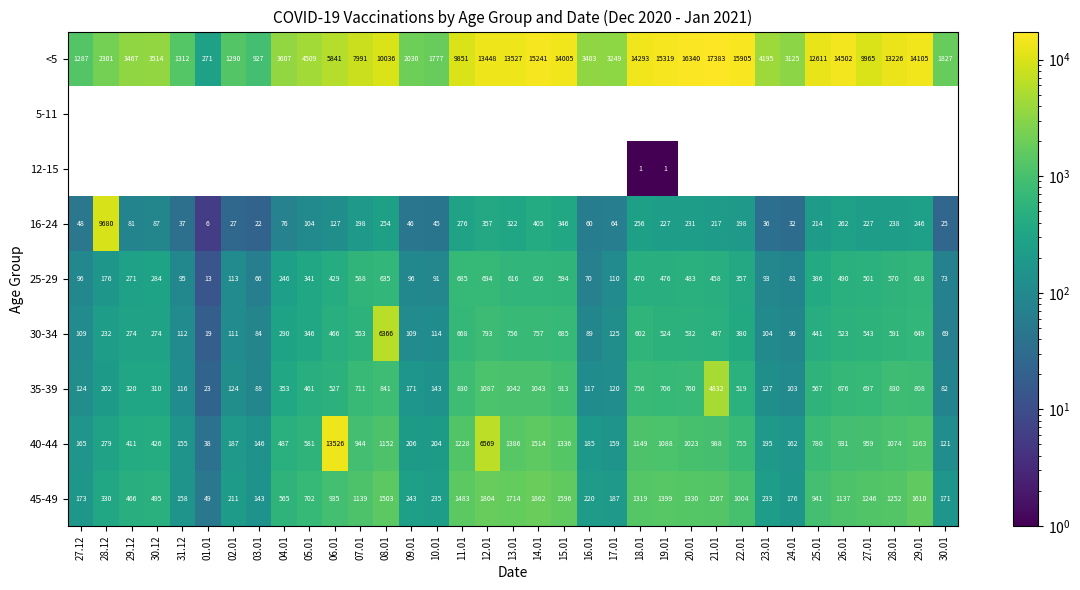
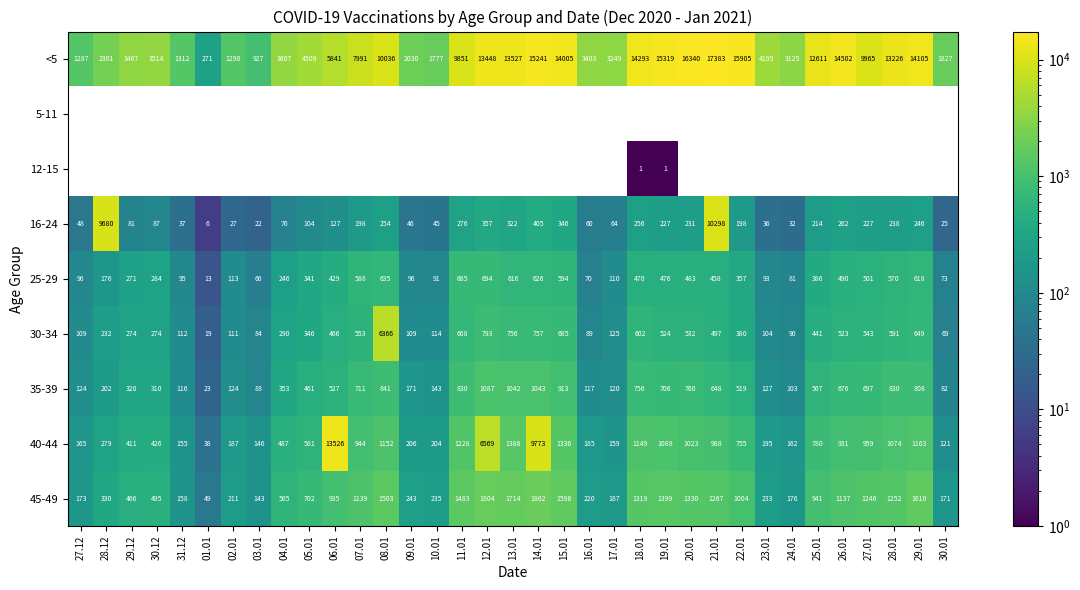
16-24, 21.01: 217 -> 10298
35-39, 21.01: 4832 -> 648
40-44, 14.01: 1514 -> 9773
